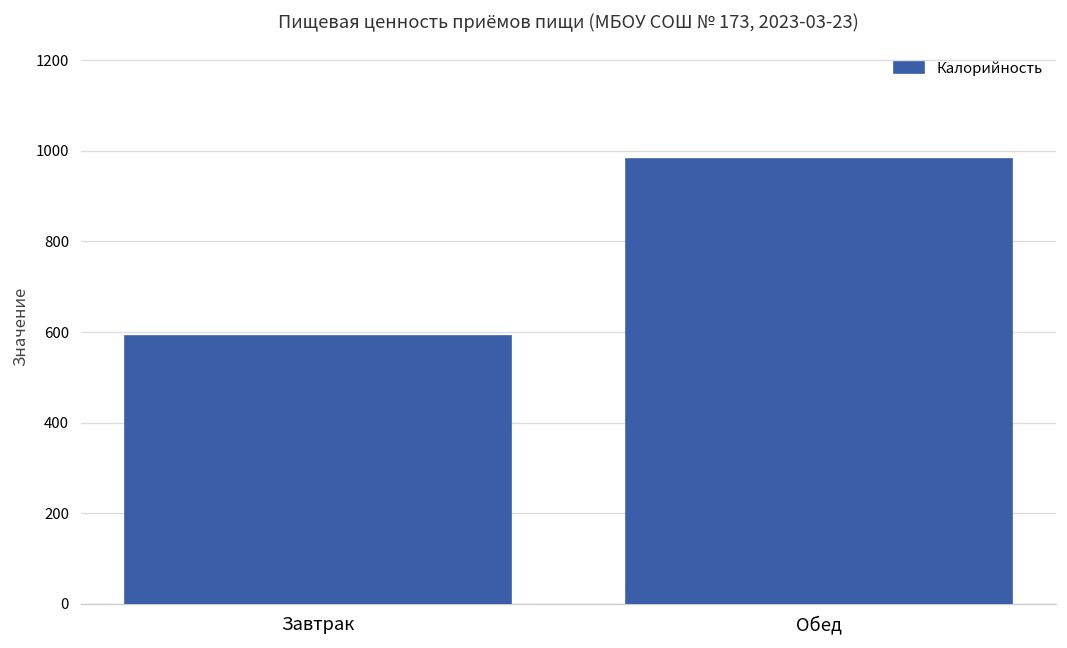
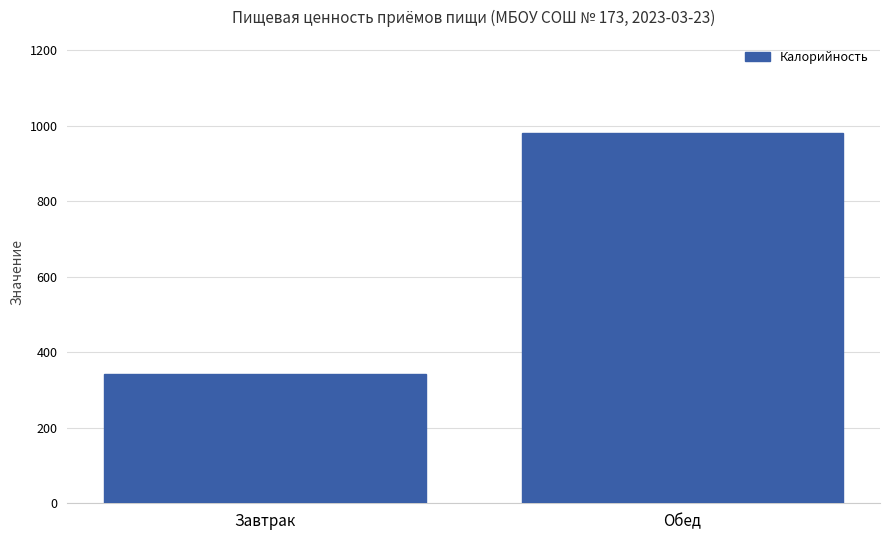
Завтрак: 590 -> 340
